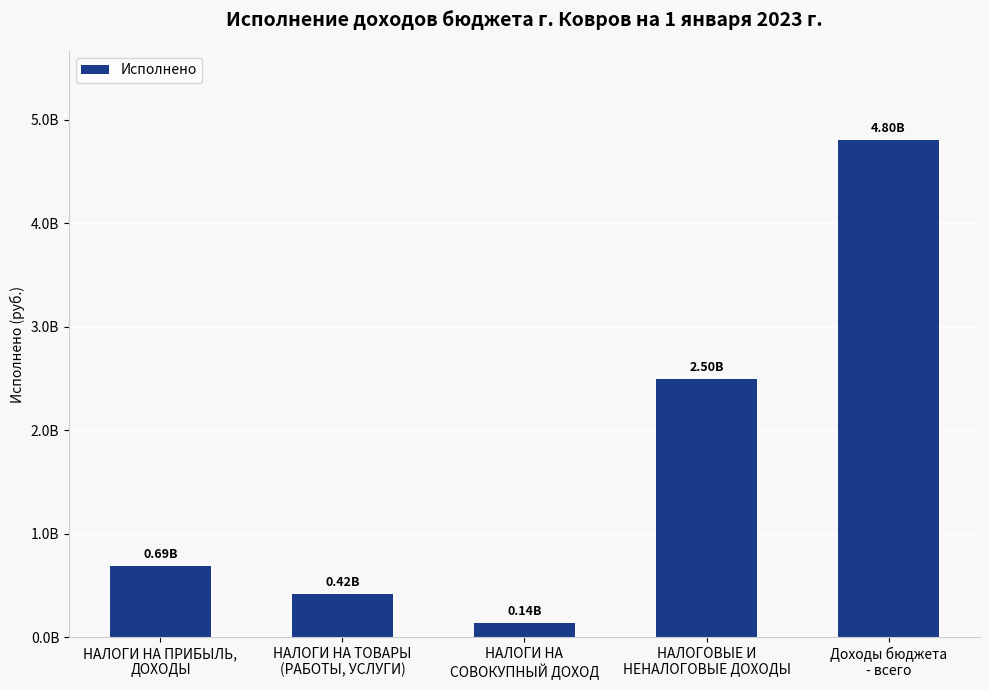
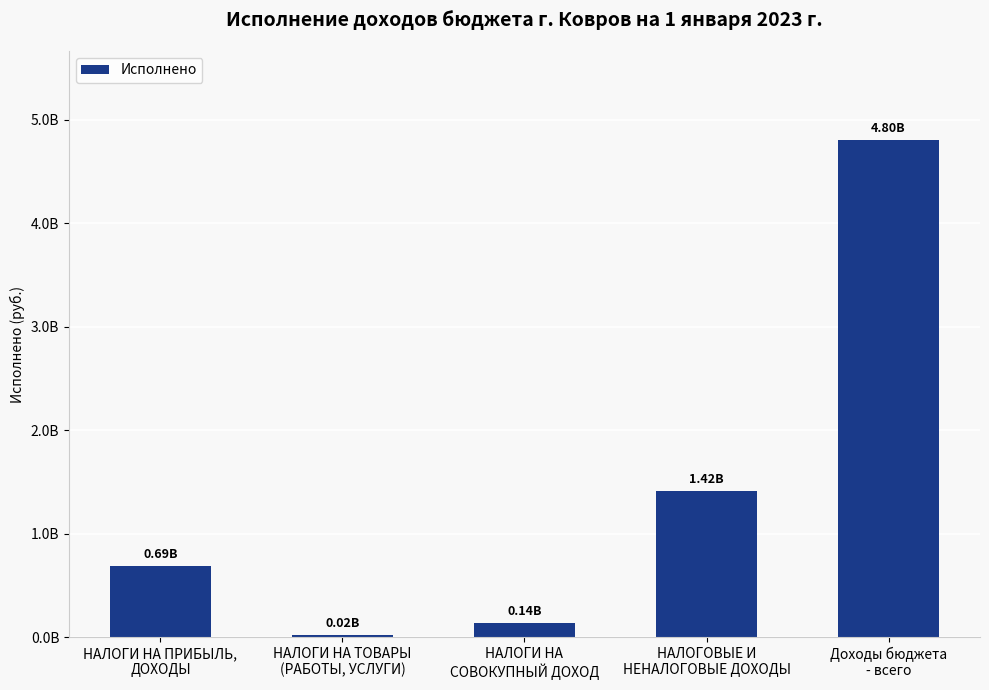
НАЛОГИ НА ТОВАРЫ (РАБОТЫ, УСЛУГИ): 0.42B -> 0.02B
НАЛОГОВЫЕ И НЕНАЛОГОВЫЕ ДОХОДЫ: 2.50B -> 1.42B
